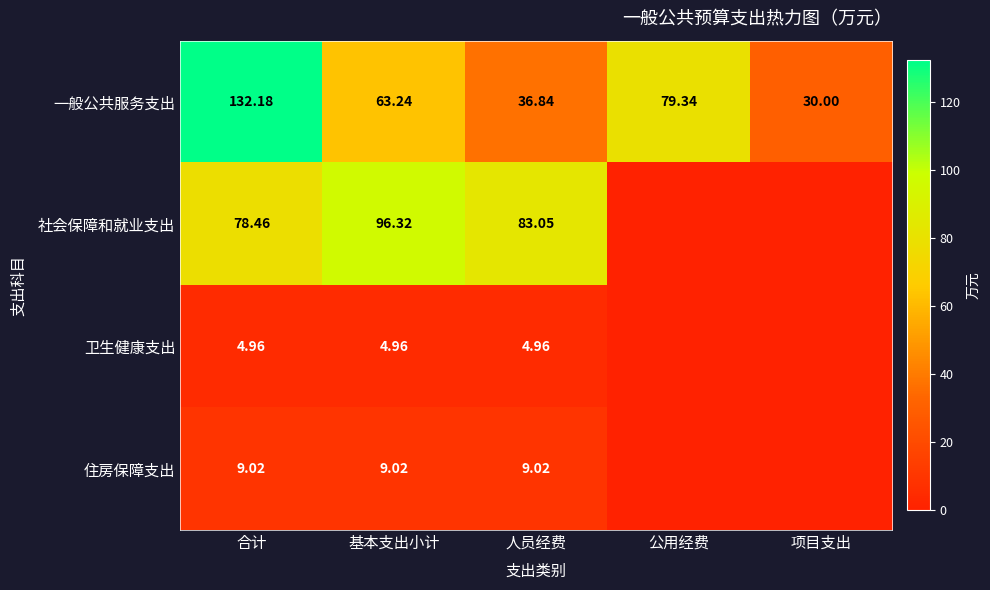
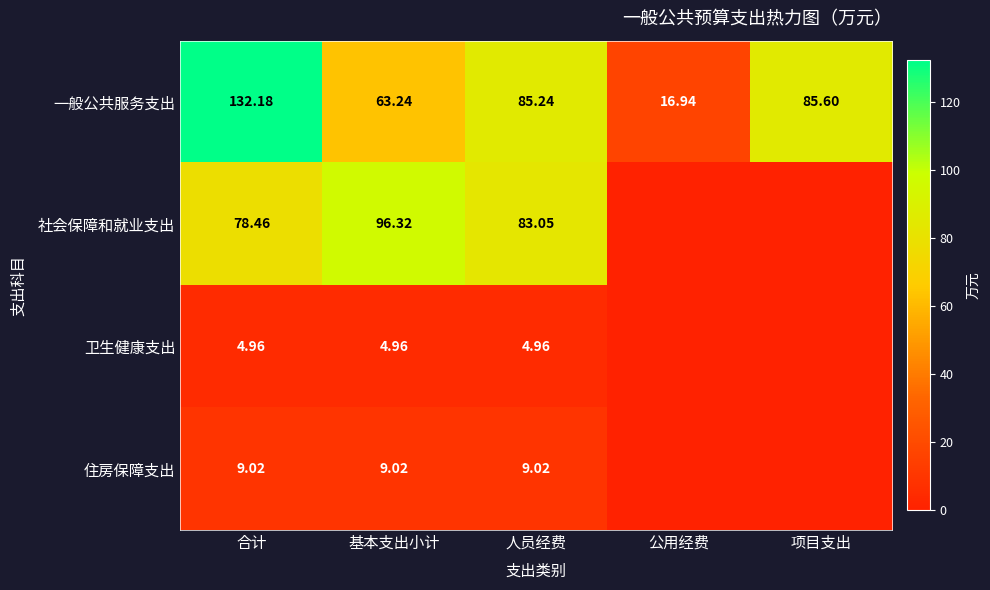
一般公共服务支出, 人员经费: 36.84 -> 85.24
一般公共服务支出, 公用经费: 79.34 -> 16.94
一般公共服务支出, 项目支出: 30.00 -> 85.60
